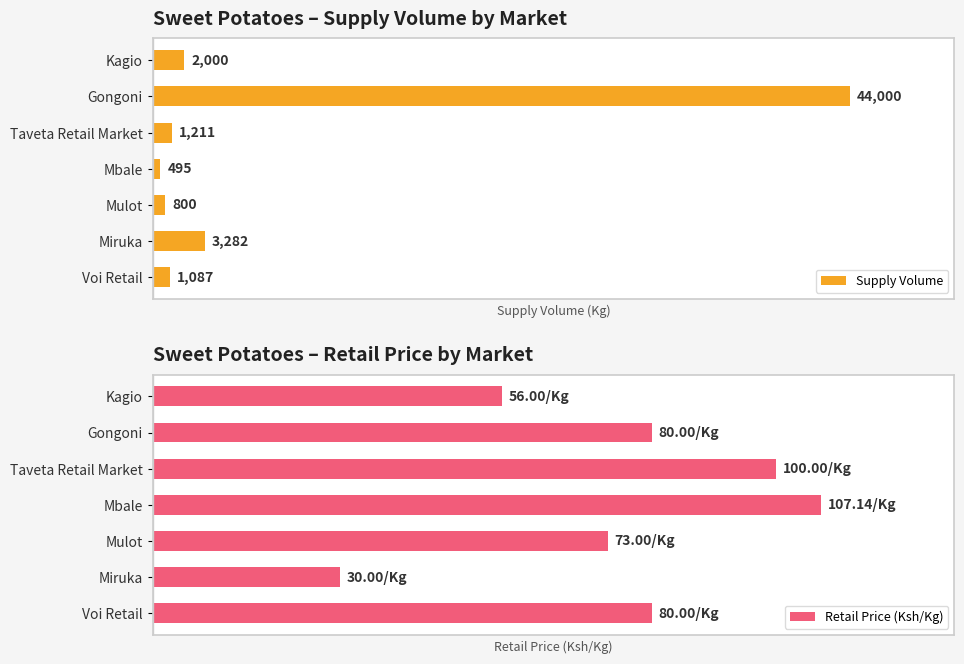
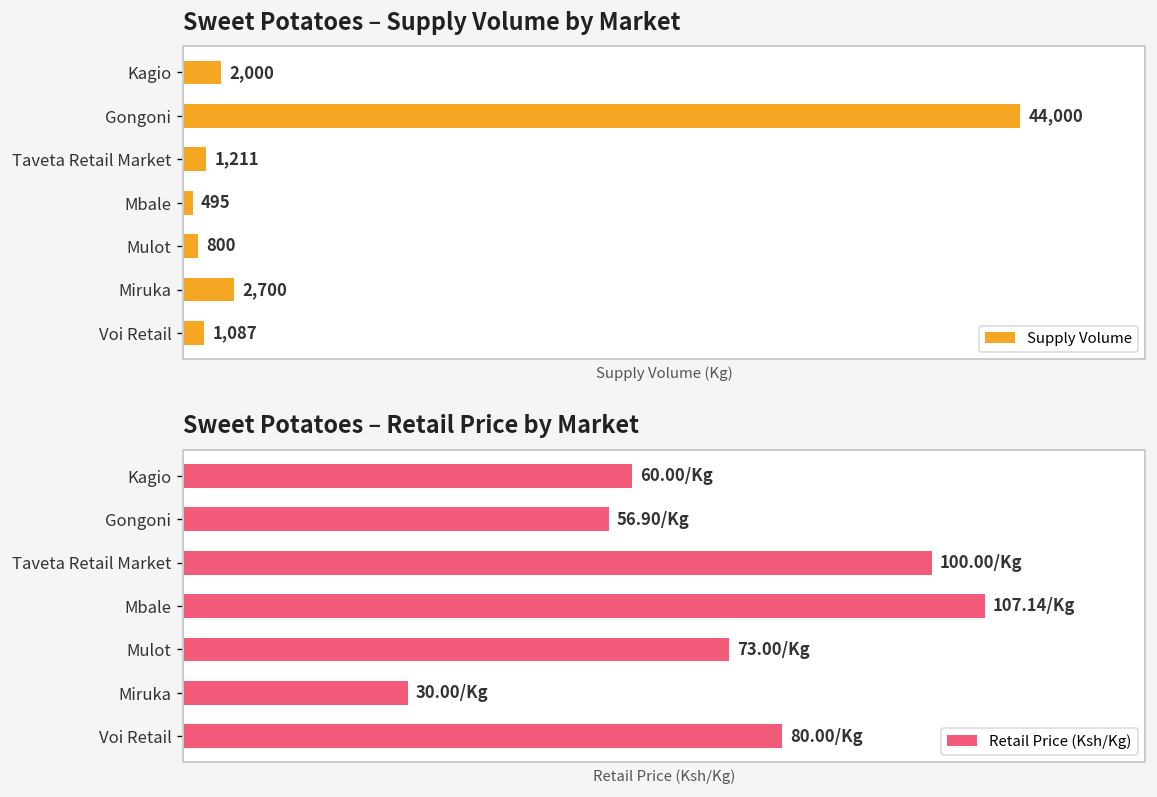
Sweet Potatoes – Supply Volume by Market, Miruka: 3,282 -> 2,700
Sweet Potatoes – Retail Price by Market, Kagio: 56.00/ -> 60.00/
Sweet Potatoes – Retail Price by Market, Gongoni: 80.00/ -> 56.90/
